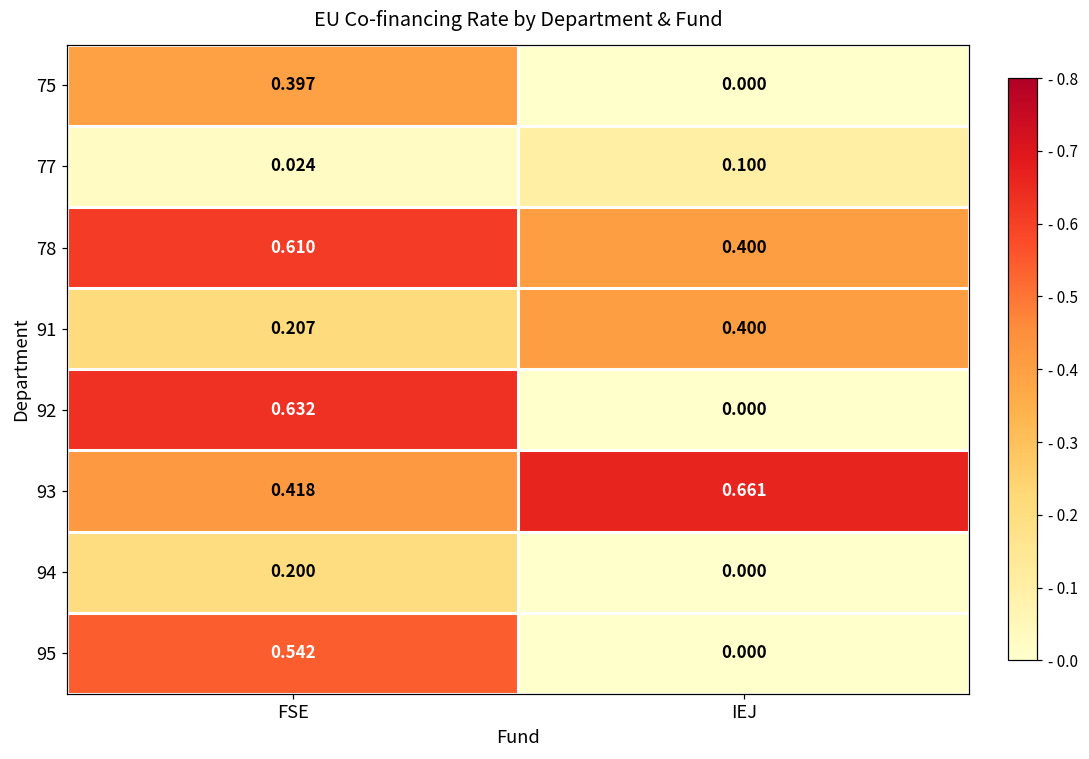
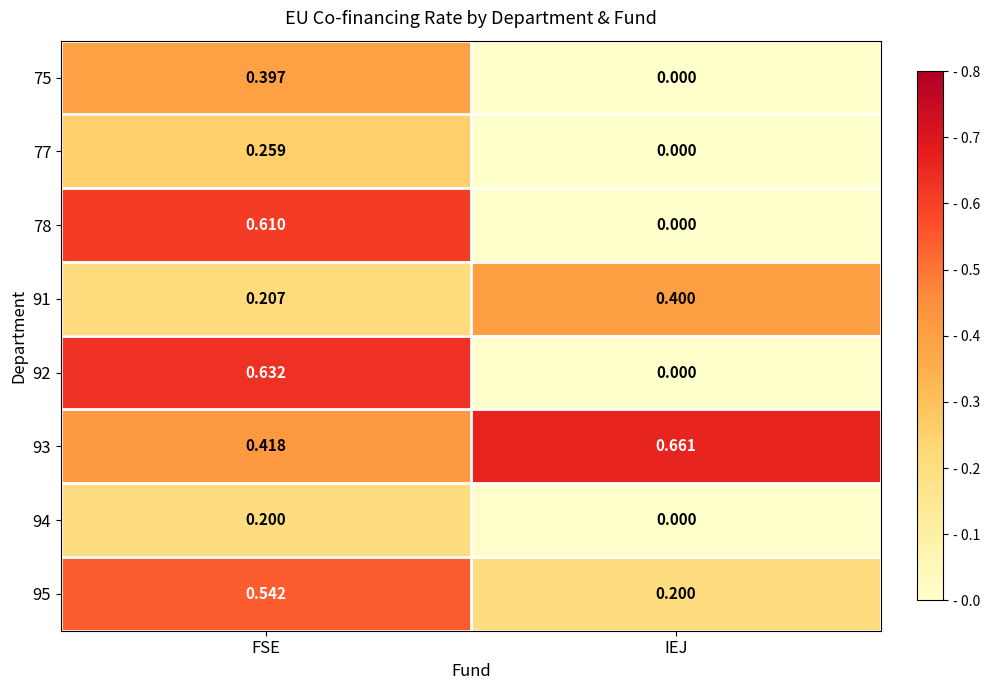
77, FSE: 0.024 -> 0.259
77, IEJ: 0.100 -> 0.000
78, IEJ: 0.400 -> 0.000
95, IEJ: 0.000 -> 0.200
